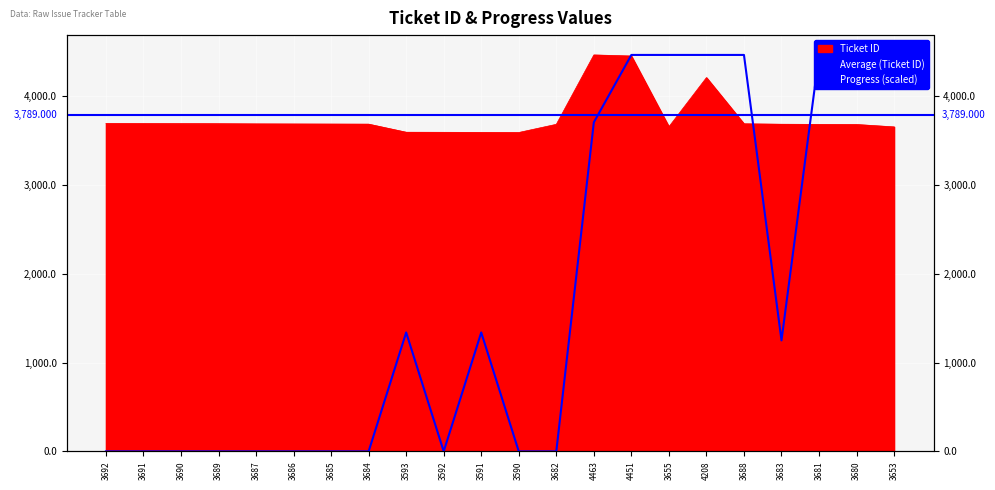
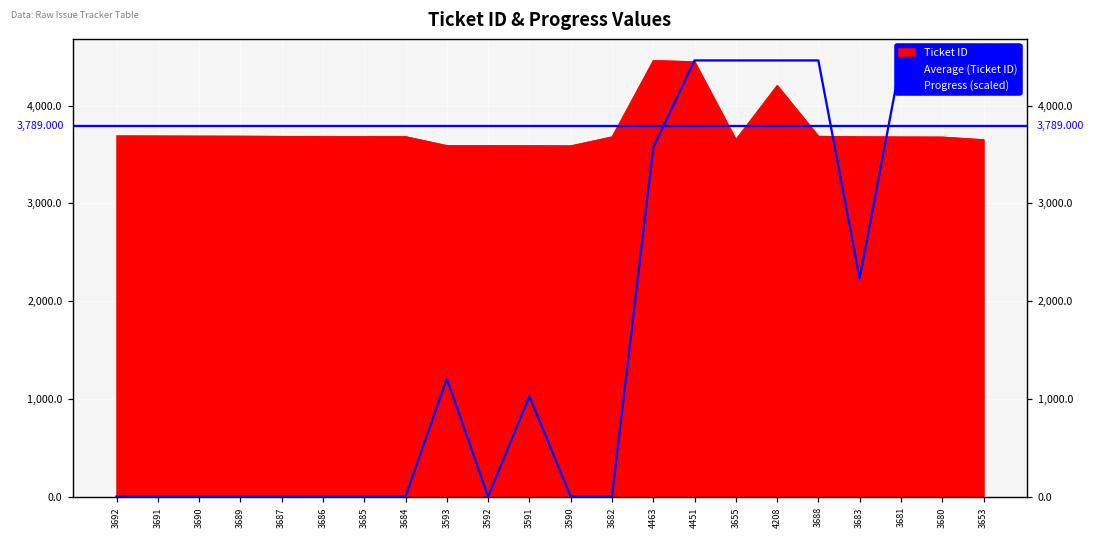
Progress (scaled), 3593: 1,300 -> 1,200
Progress (scaled), 3591: 1,300 -> 1,000
Progress (scaled), 4463: 3,700 -> 3,600
Progress (scaled), 3683: 1,200 -> 2,200
